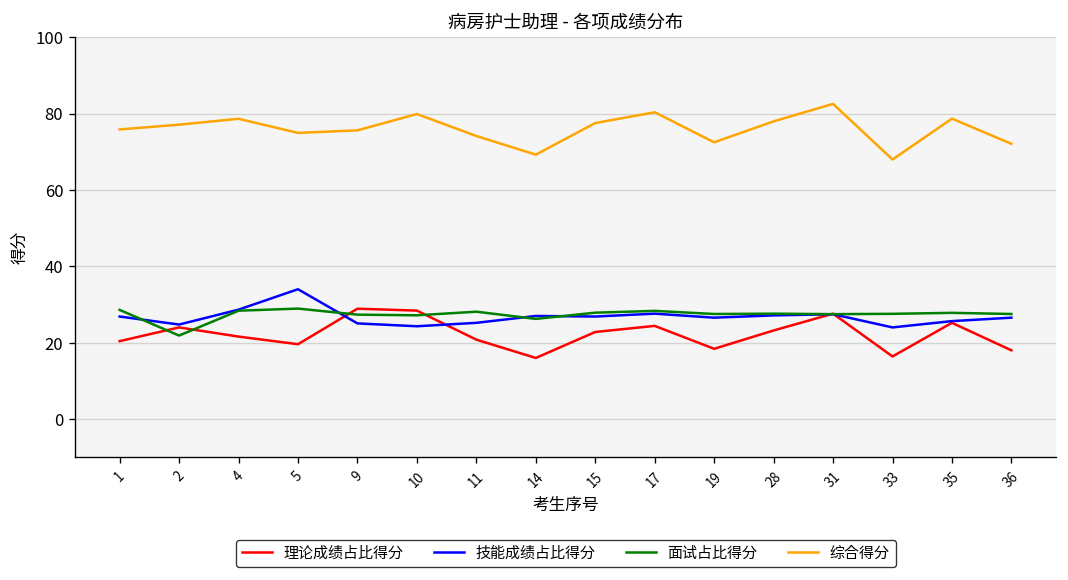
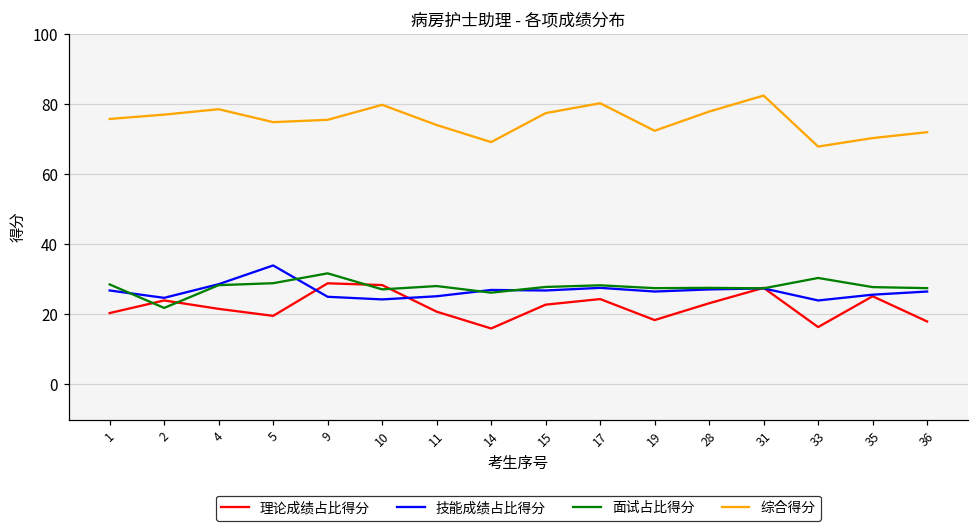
面试占比得分, 9: 27 -> 32
面试占比得分, 33: 28 -> 30
综合得分, 35: 79 -> 70
